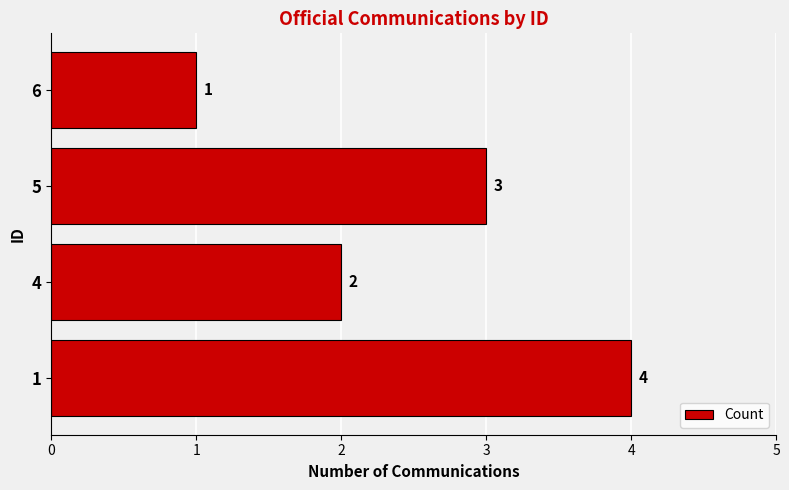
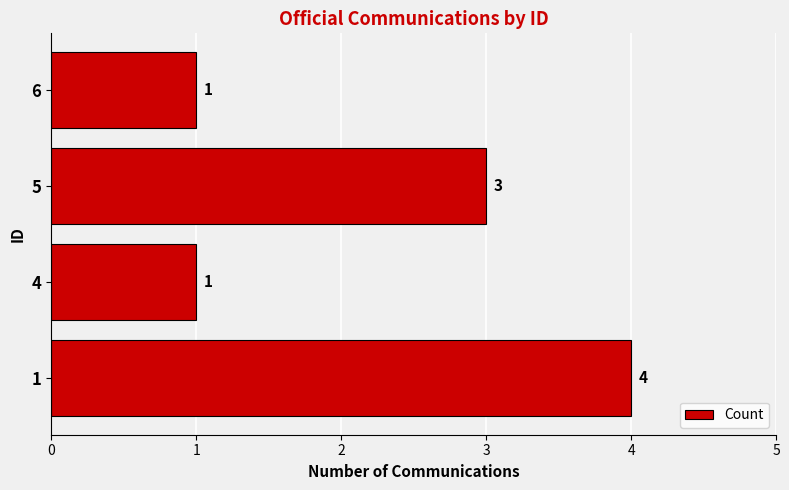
4: 2 -> 1
